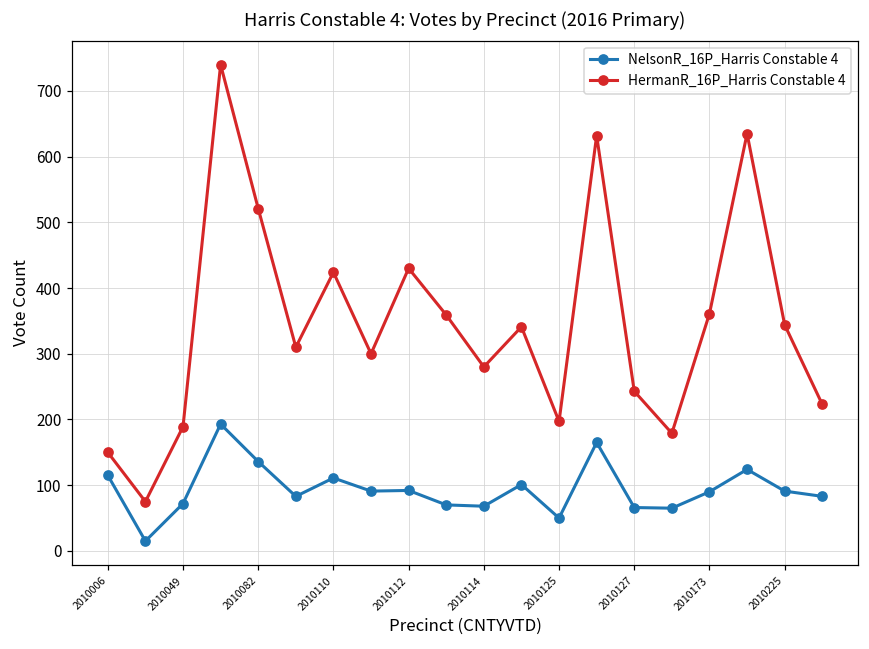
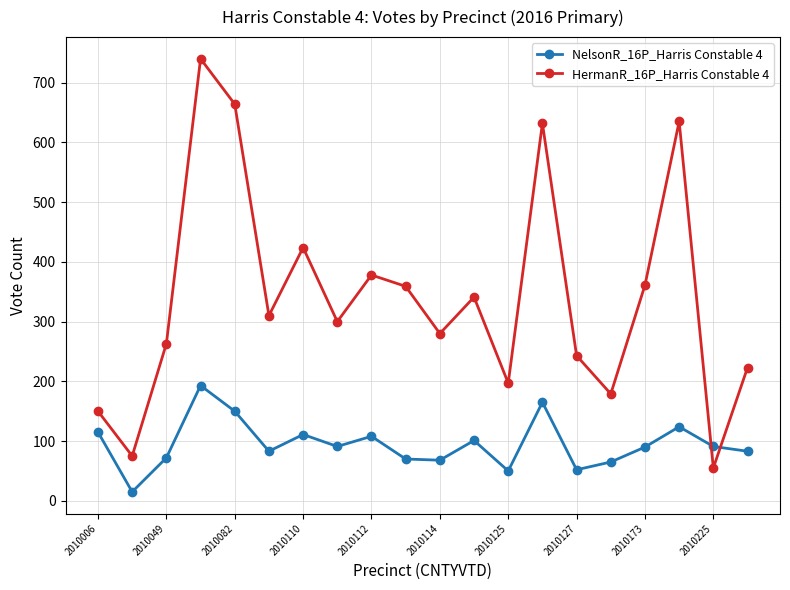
HermanR_16P_Harris Constable 4, 2010049: 190 -> 260
NelsonR_16P_Harris Constable 4, 2010082: 140 -> 150
HermanR_16P_Harris Constable 4, 2010082: 520 -> 660
NelsonR_16P_Harris Constable 4, 2010112: 90 -> 110
HermanR_16P_Harris Constable 4, 2010112: 430 -> 380
NelsonR_16P_Harris Constable 4, 2010127: 70 -> 50
HermanR_16P_Harris Constable 4, 2010225: 340 -> 60
